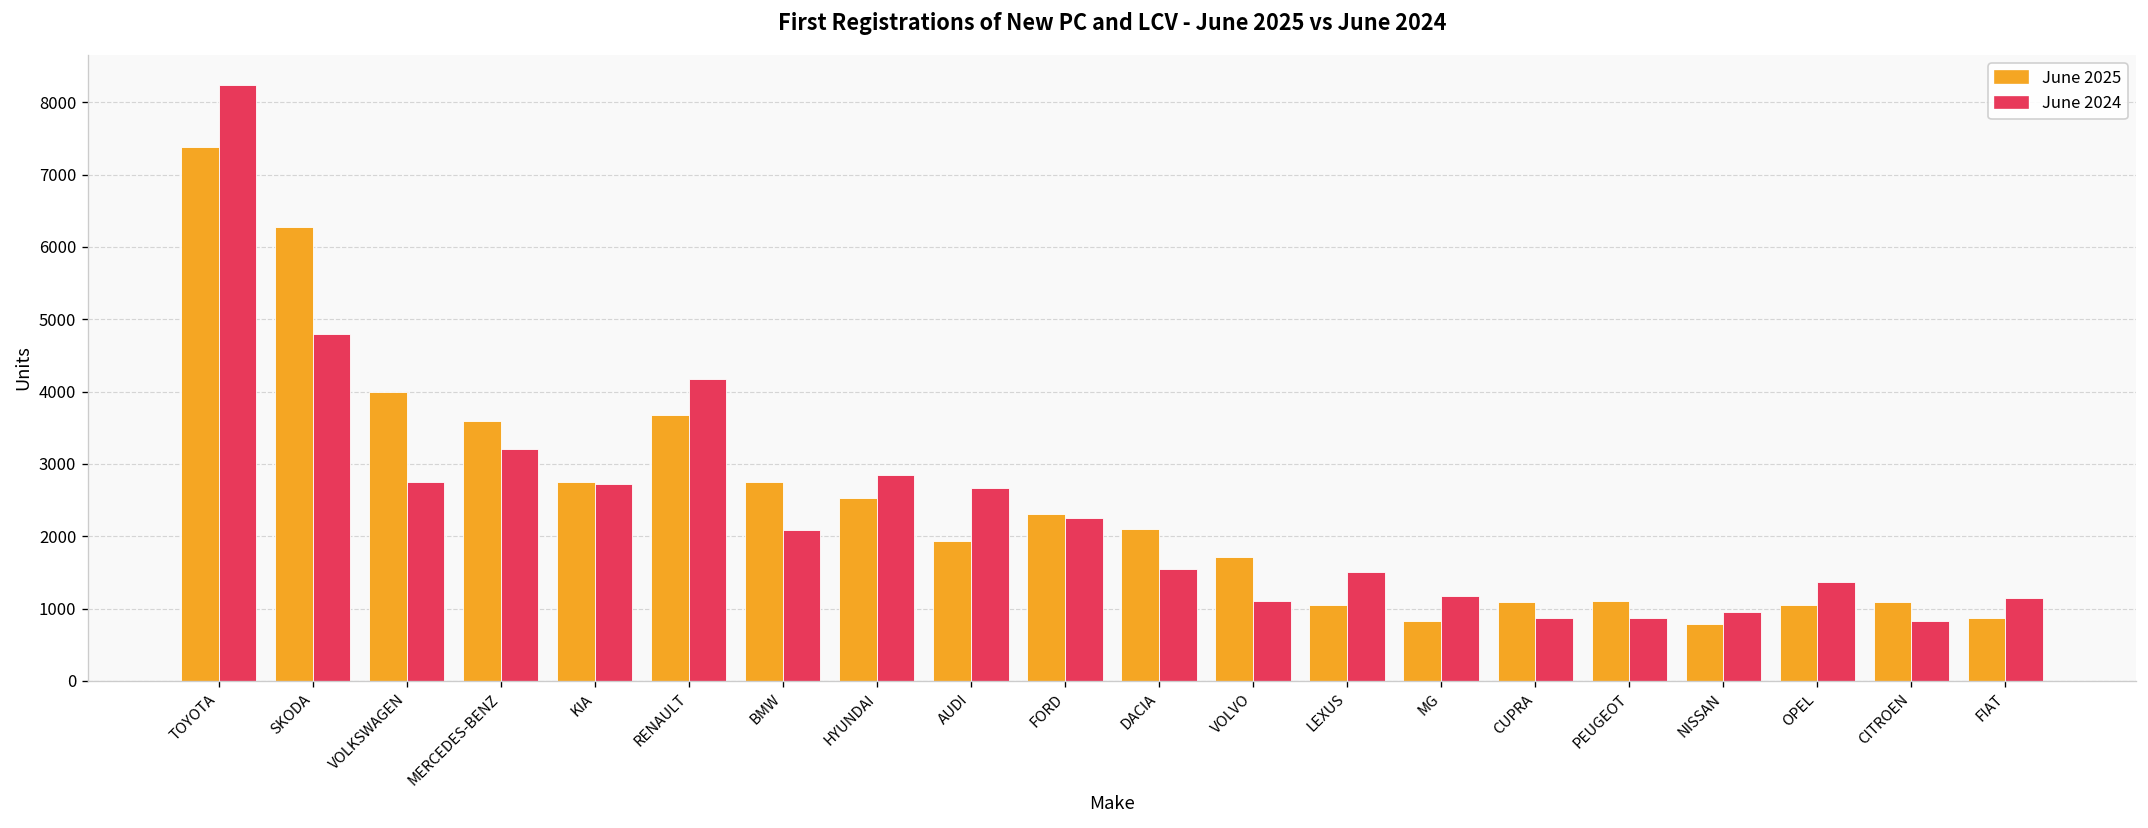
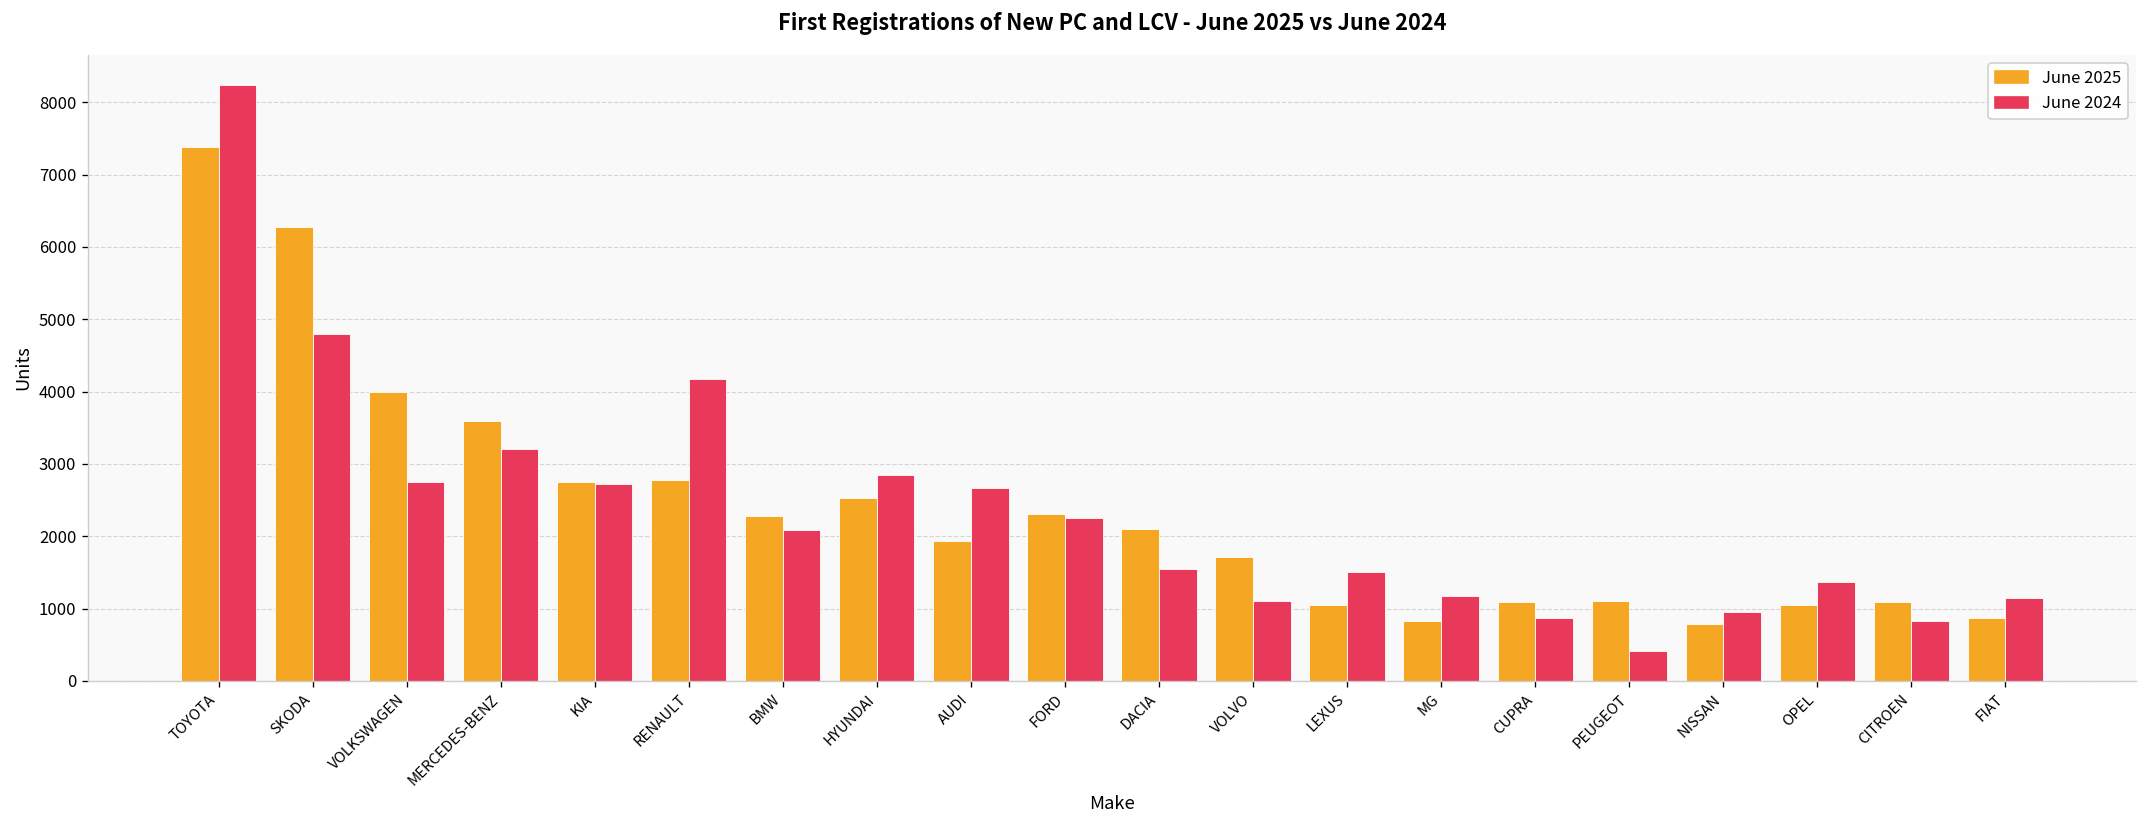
June 2025, RENAULT: 3700 -> 2800
June 2025, BMW: 2700 -> 2300
June 2024, PEUGEOT: 900 -> 400
